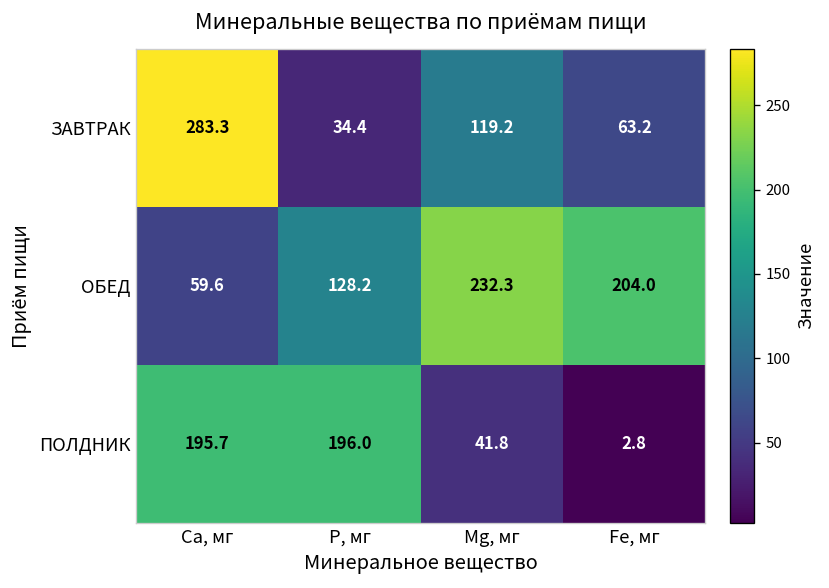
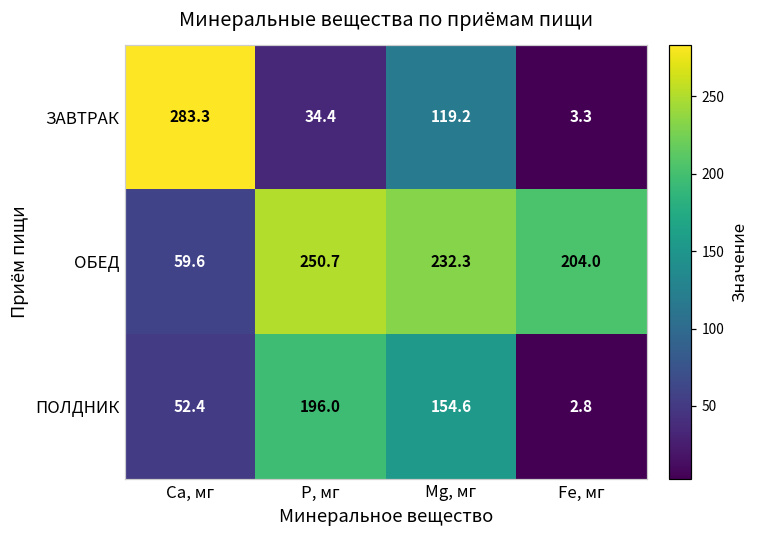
ЗАВТРАК, Fe, мг: 63.2 -> 3.3
ОБЕД, Р, мг: 128.2 -> 250.7
ПОЛДНИК, Са, мг: 195.7 -> 52.4
ПОЛДНИК, Мg, мг: 41.8 -> 154.6
